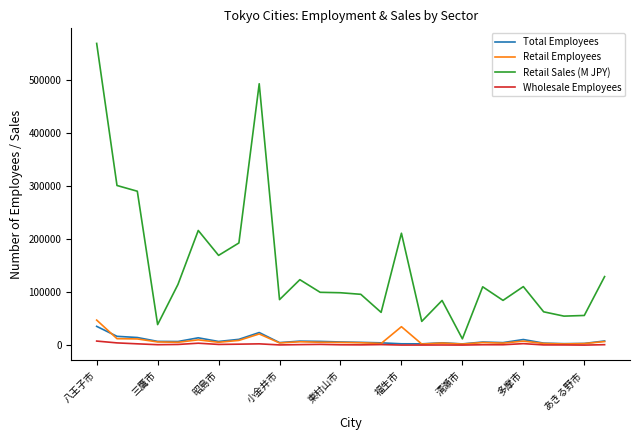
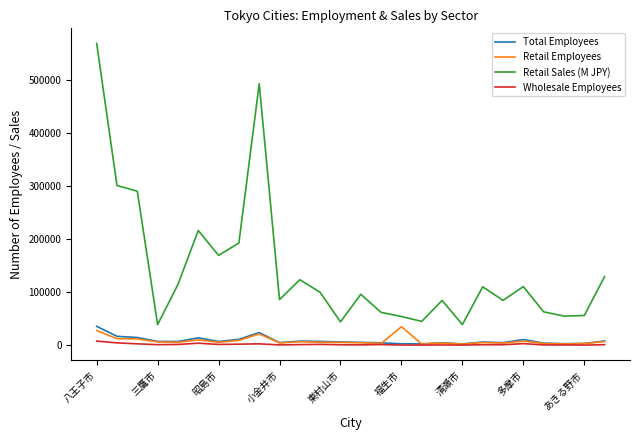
Retail Employees, 八王子市: 50000 -> 30000
Retail Sales (M JPY), 東村山市: 100000 -> 40000
Retail Sales (M JPY), 福生市: 210000 -> 50000
Retail Sales (M JPY), 清瀬市: 10000 -> 40000
